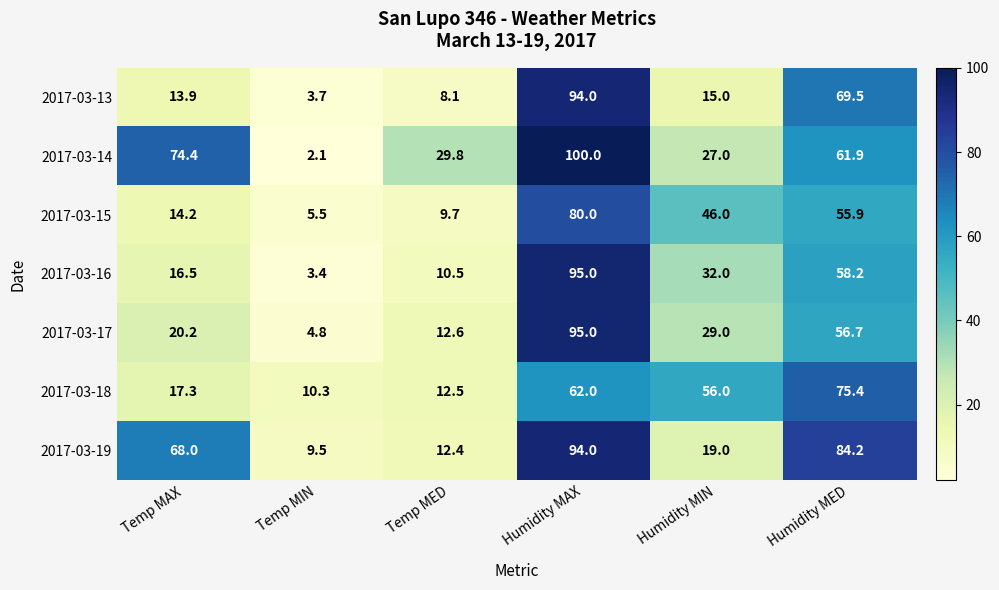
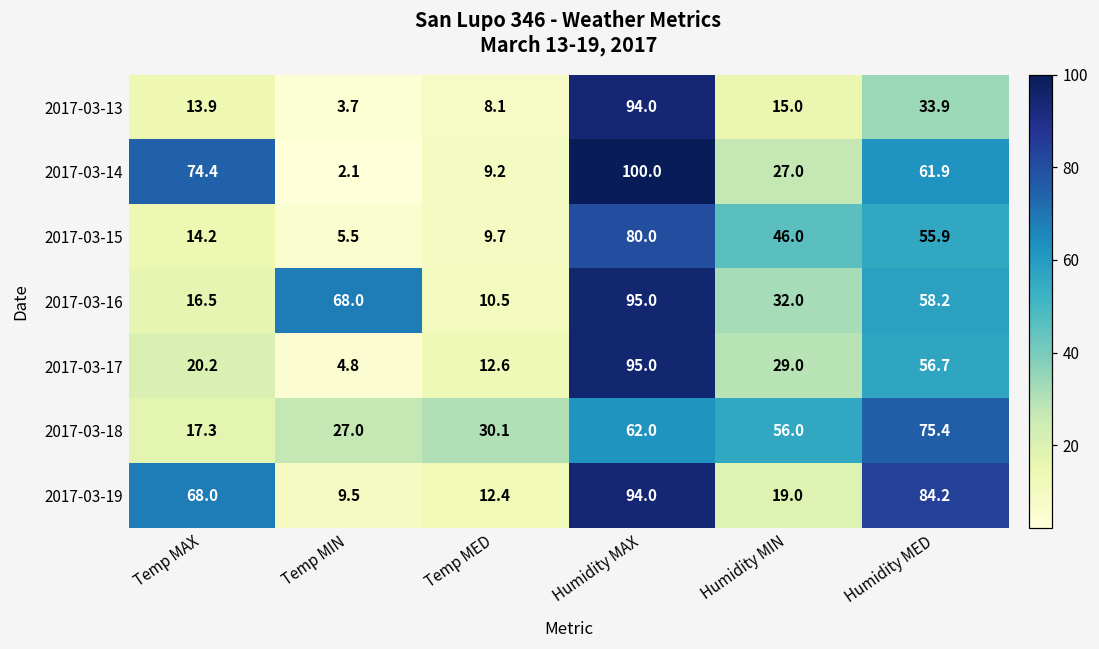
2017-03-13, Humidity MED: 69.5 -> 33.9
2017-03-14, Temp MED: 29.8 -> 9.2
2017-03-16, Temp MIN: 3.4 -> 68.0
2017-03-18, Temp MIN: 10.3 -> 27.0
2017-03-18, Temp MED: 12.5 -> 30.1
